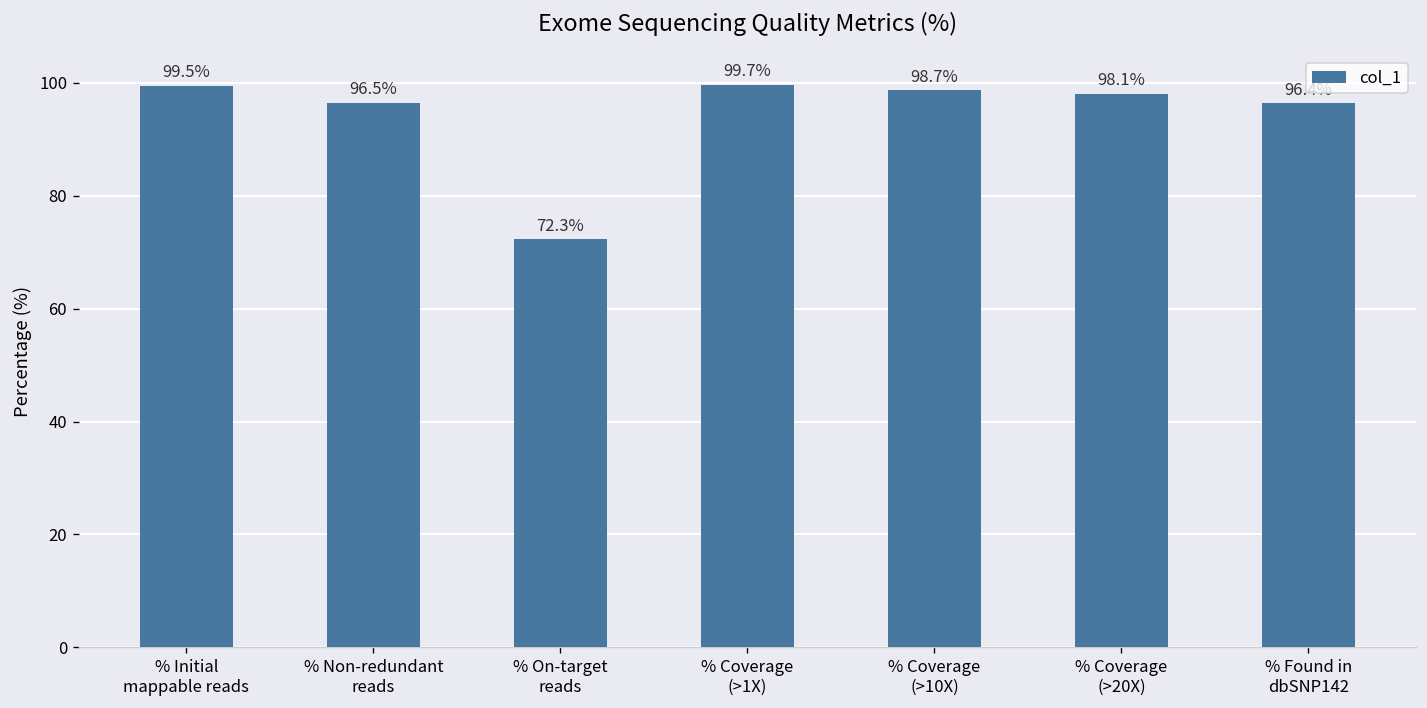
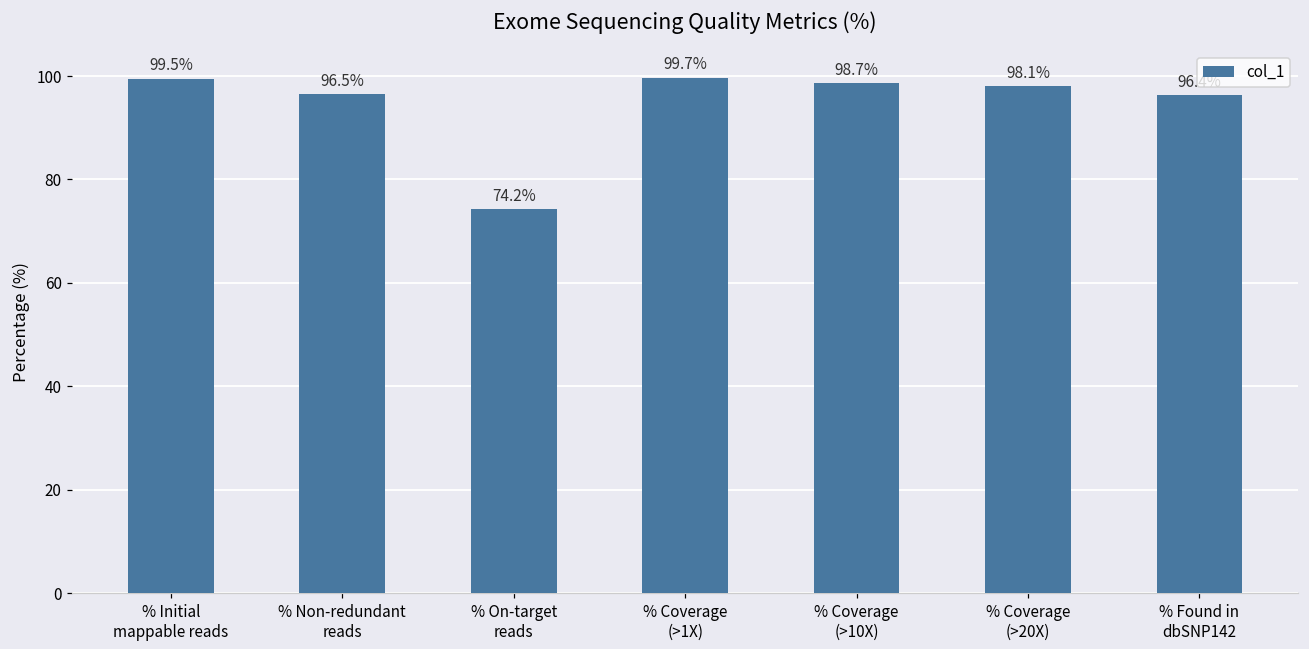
% On-target reads: 72.3% -> 74.2%
